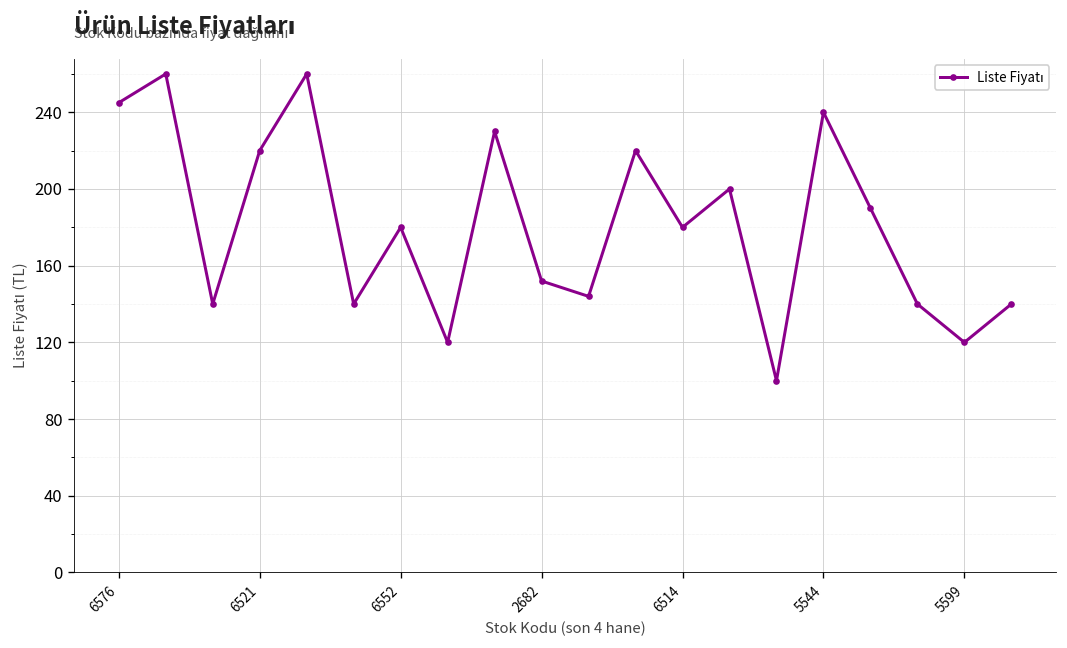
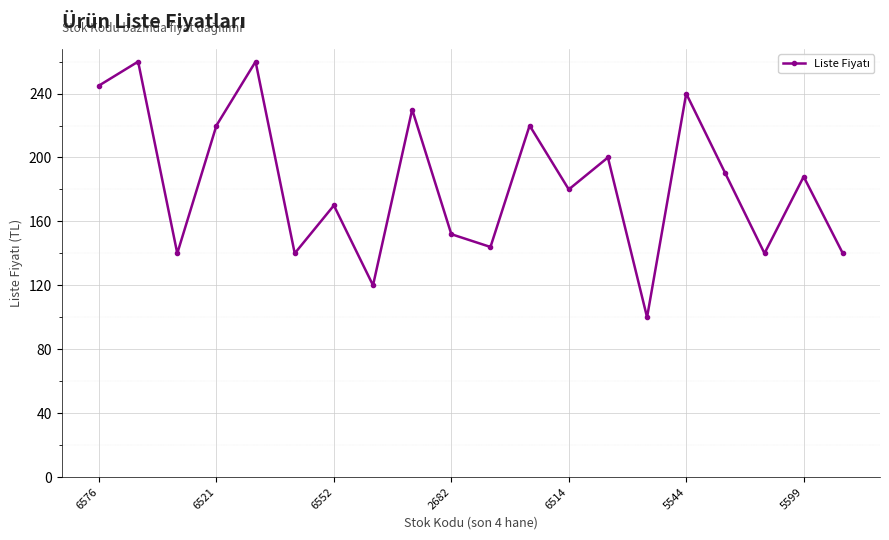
6552: 180 -> 170
5599: 120 -> 188
